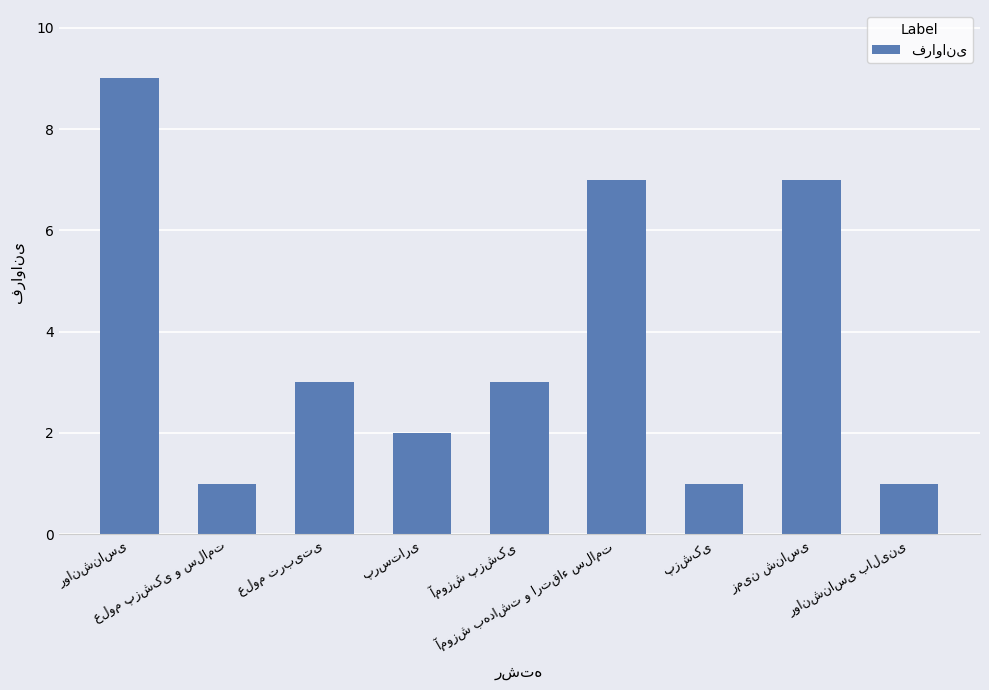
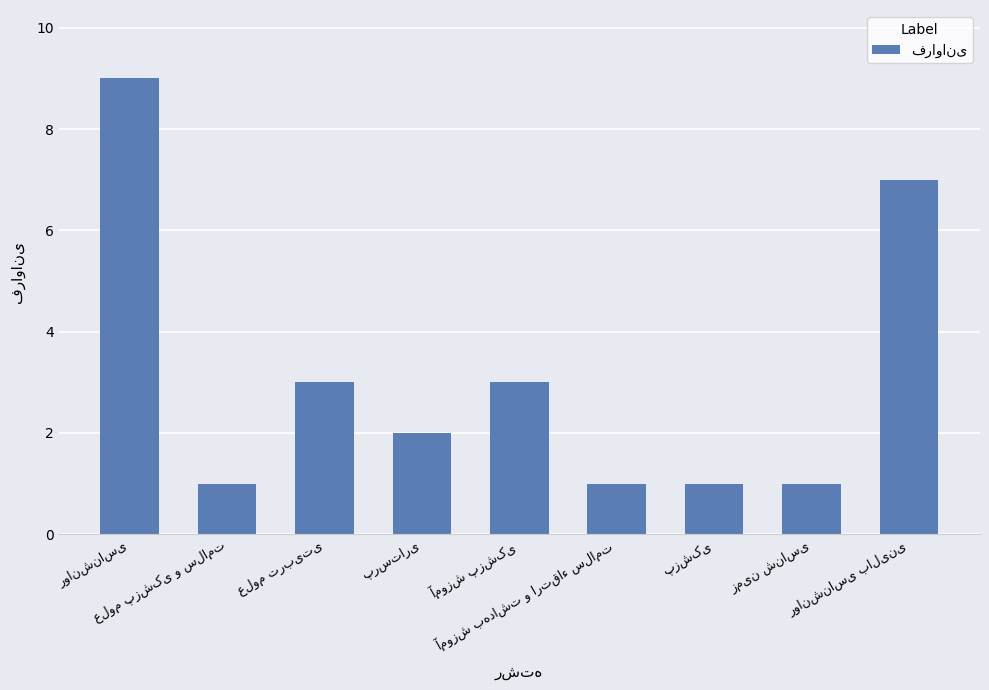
آموزش بهداشت و ارتقاء سلامت: 7 -> 1
زمین شناسی: 7 -> 1
روانشناسی بالینی: 1 -> 7
